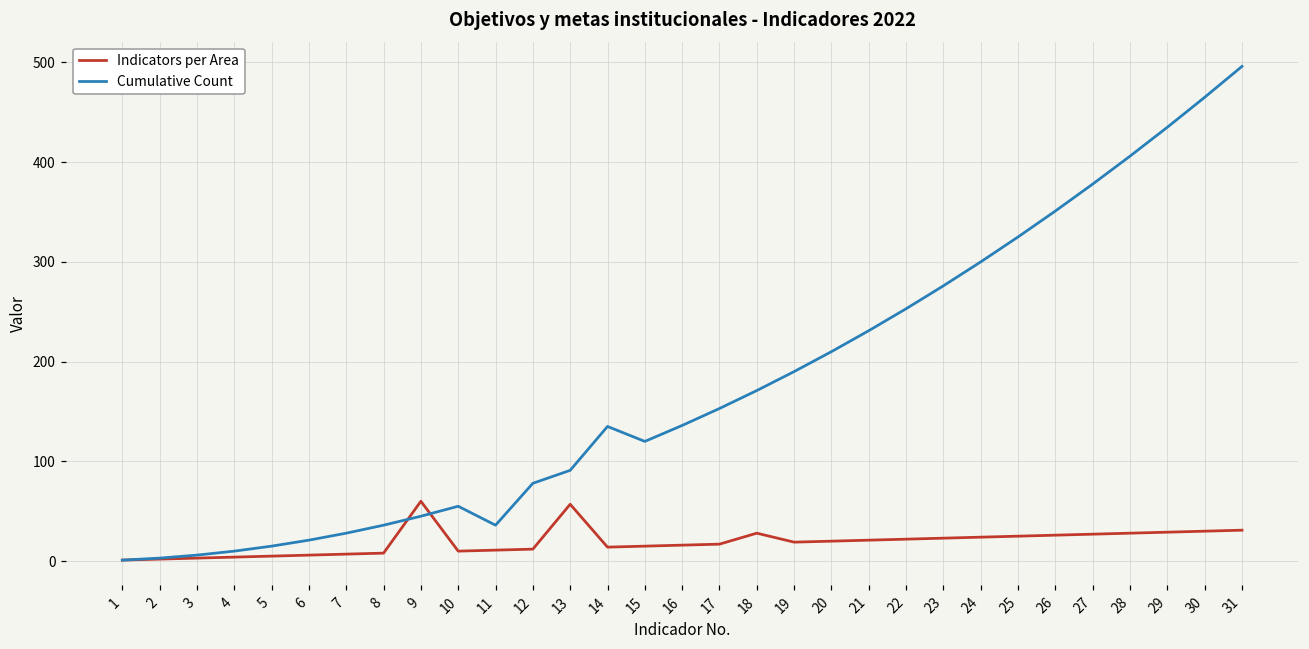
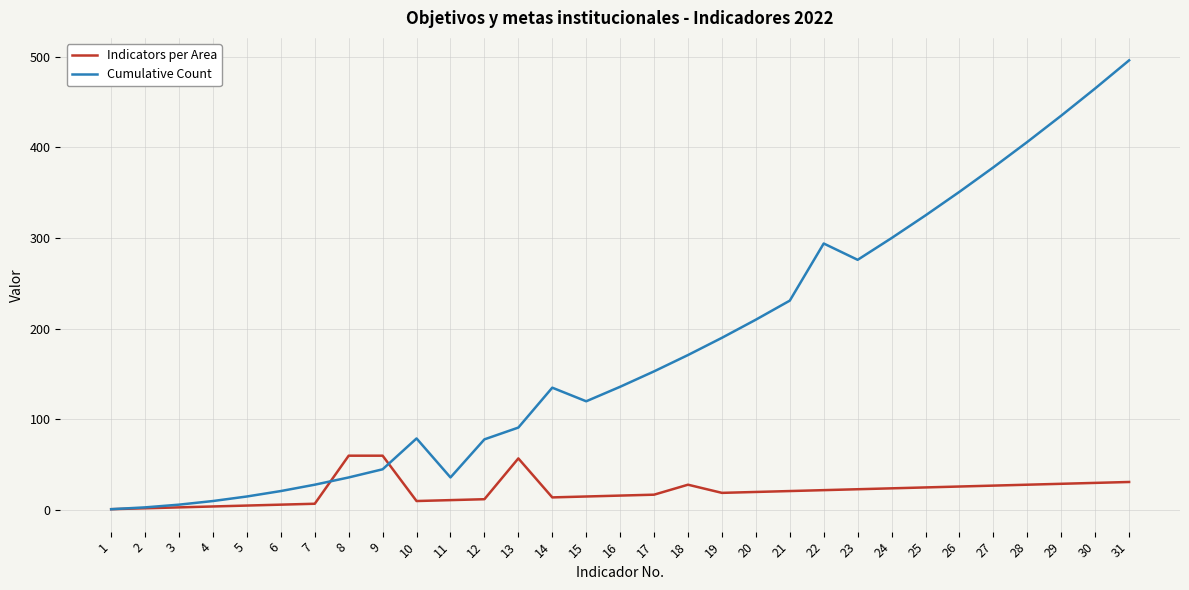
Indicators per Area, 8: 10 -> 60
Cumulative Count, 10: 60 -> 80
Cumulative Count, 22: 250 -> 290
